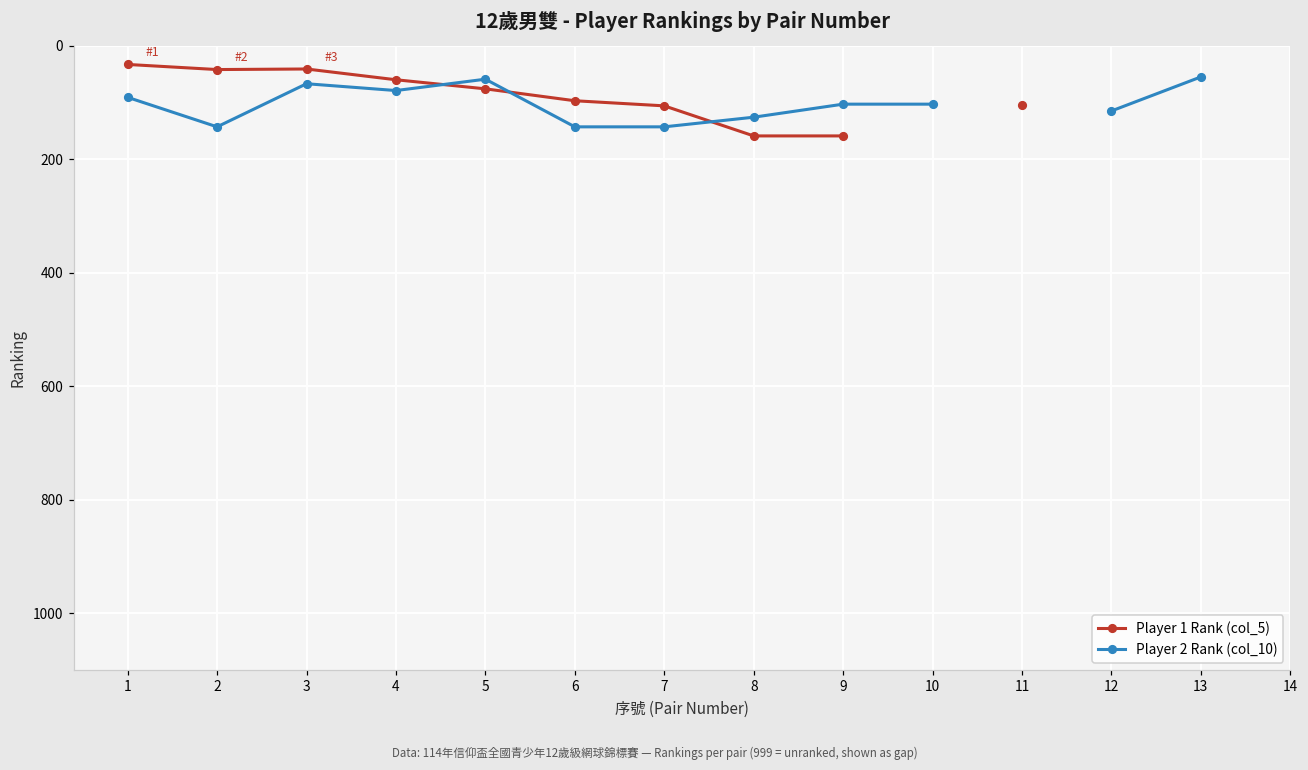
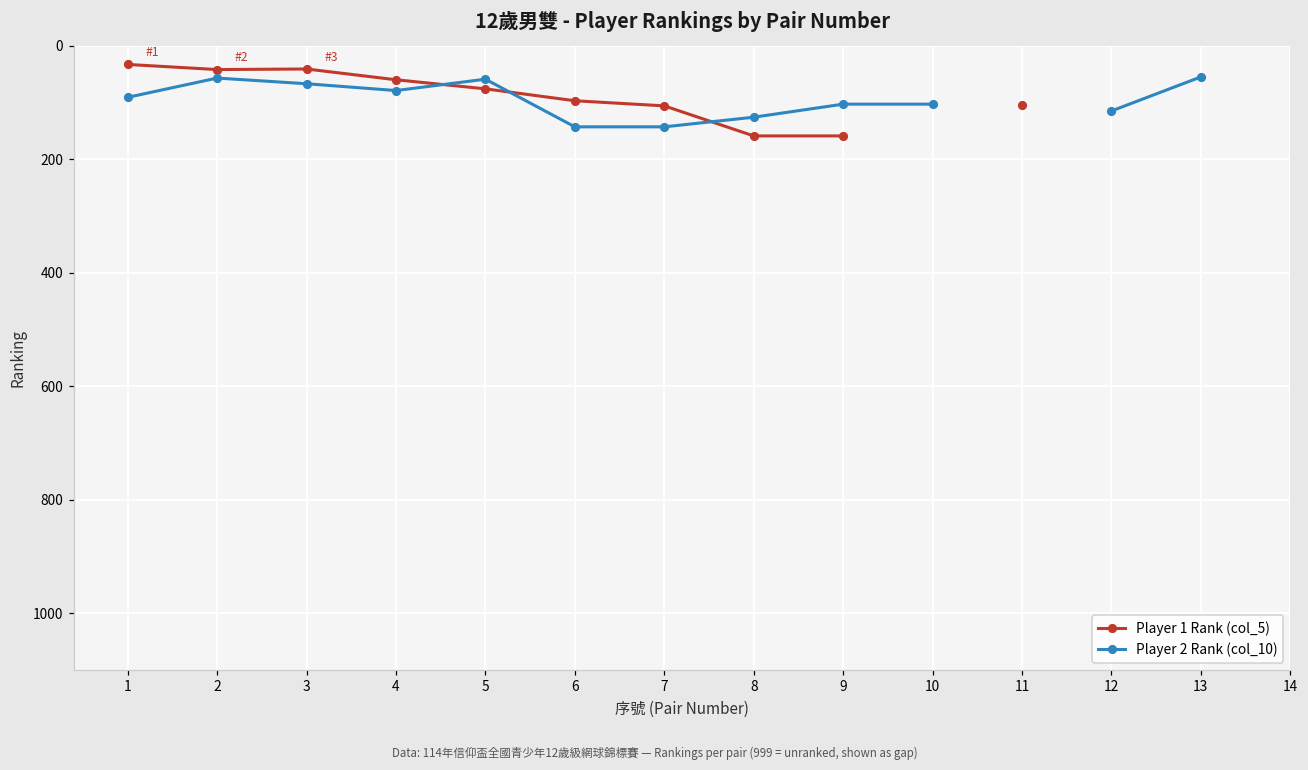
Player 2 Rank (col_10), 2: 140 -> 60
